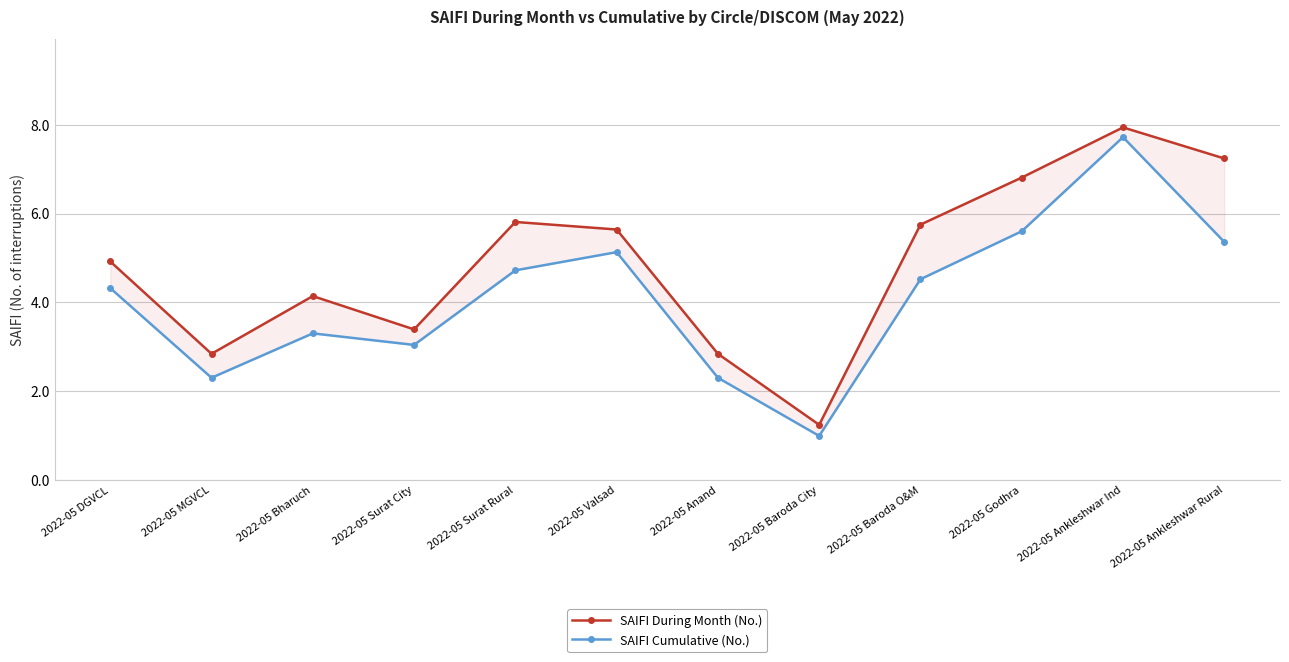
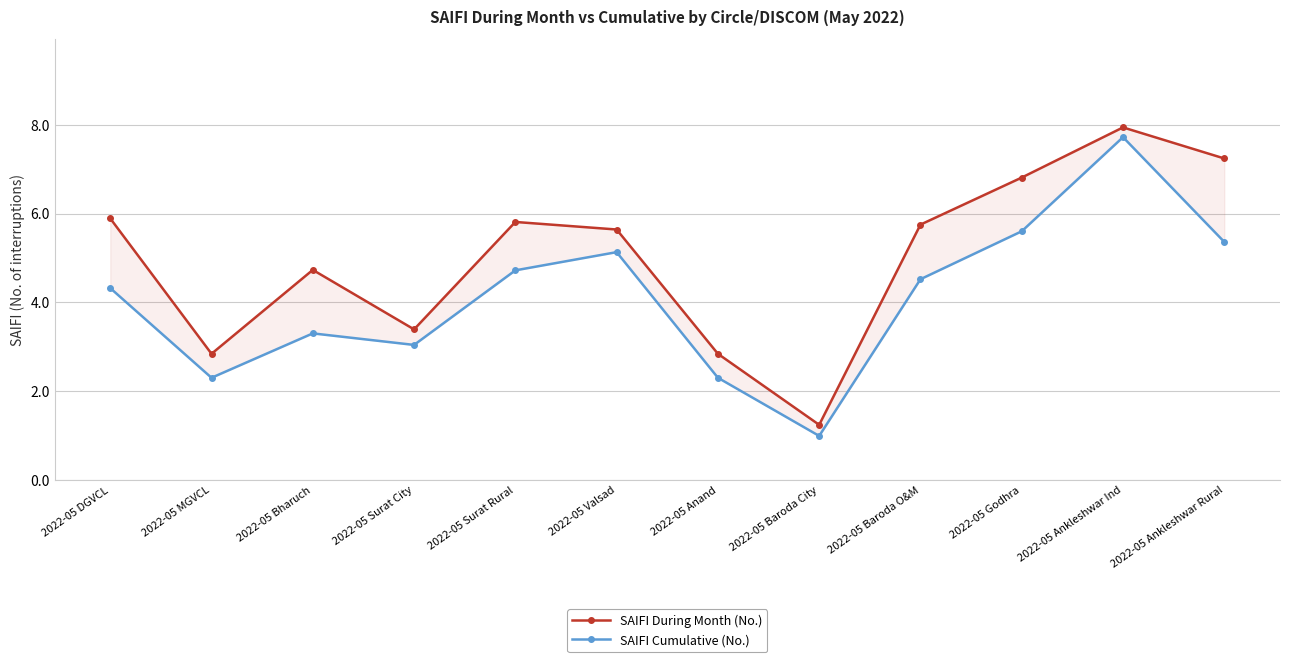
SAIFI During Month (No.), 2022-05 DGVCL: 4.9 -> 5.9
SAIFI During Month (No.), 2022-05 Bharuch: 4.1 -> 4.7
